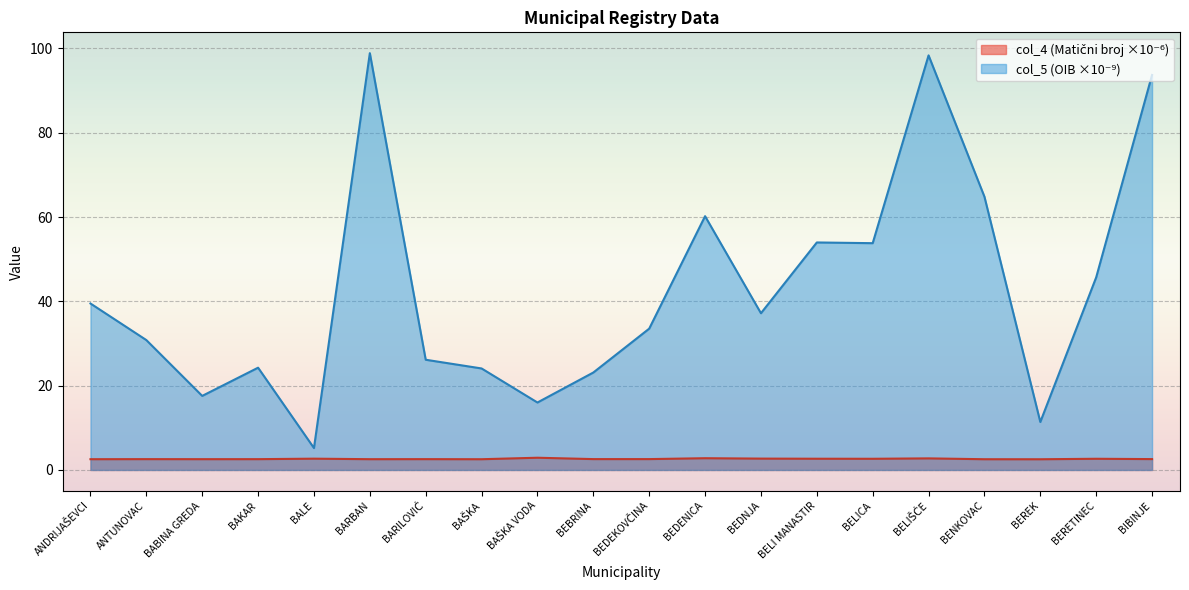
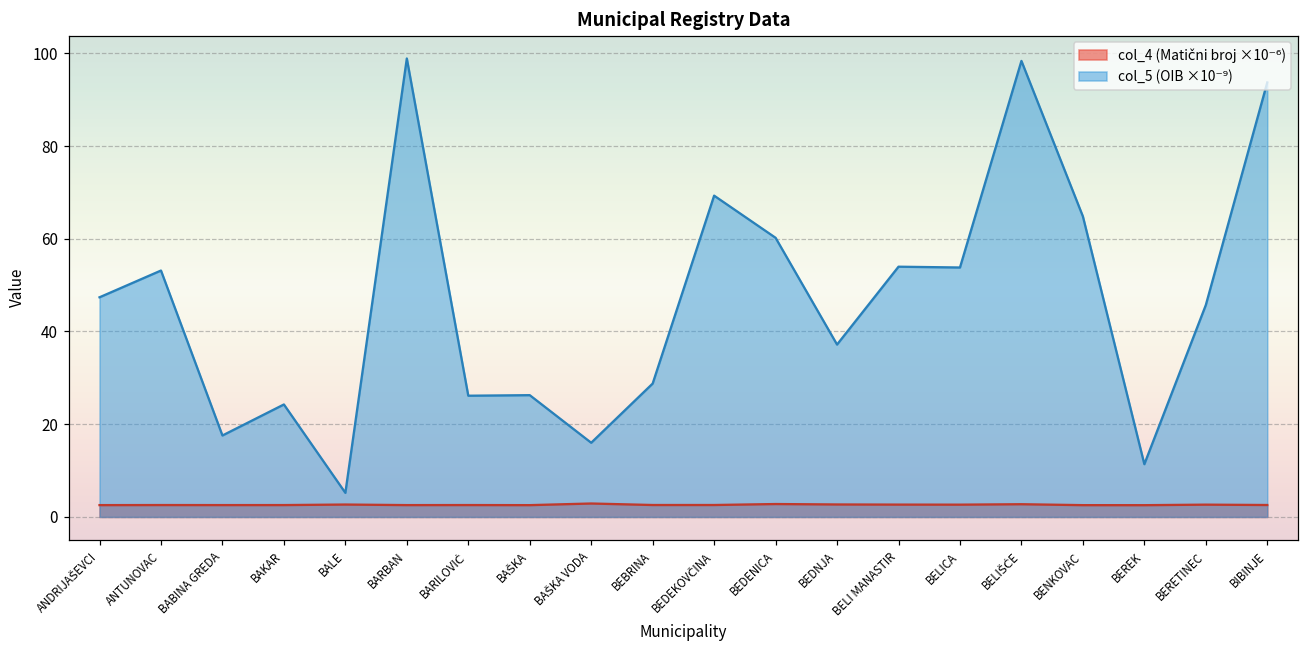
col_5 (OIB ×10⁻⁹), ANDRIJAŠEVCI: 39 -> 47
col_5 (OIB ×10⁻⁹), ANTUNOVAC: 31 -> 53
col_5 (OIB ×10⁻⁹), BAŠKA: 24 -> 26
col_5 (OIB ×10⁻⁹), BEBRINA: 23 -> 29
col_5 (OIB ×10⁻⁹), BEDEKOVČINA: 34 -> 69
